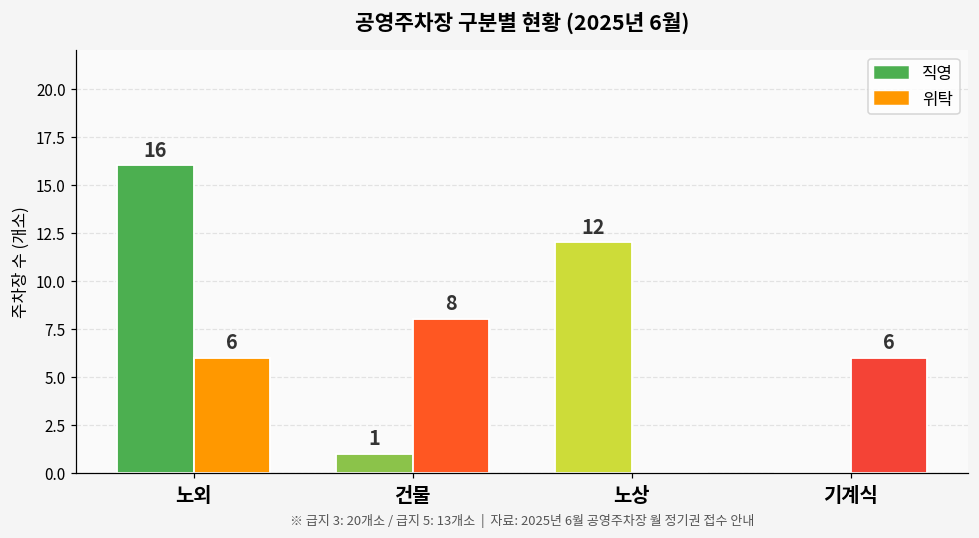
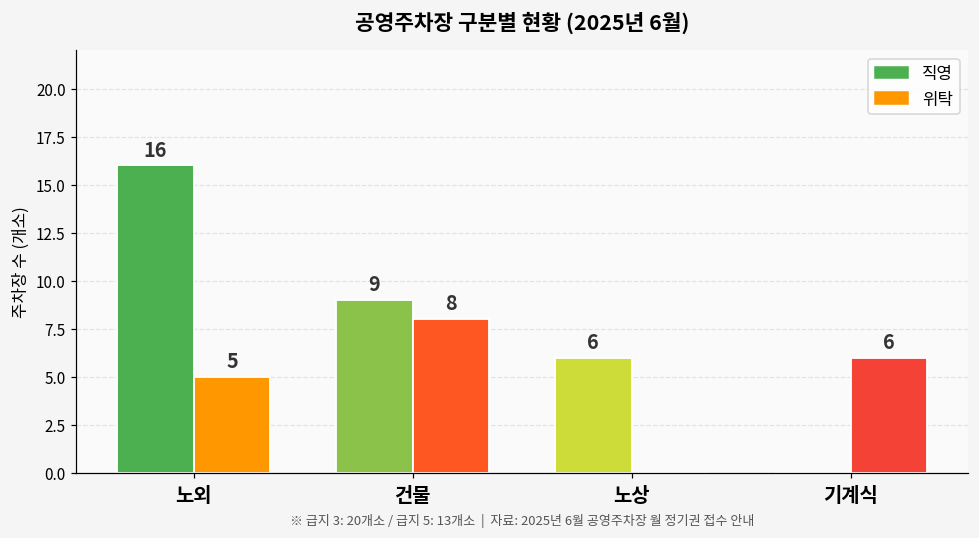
위탁, 노외: 6 -> 5
직영, 건물: 1 -> 9
직영, 노상: 12 -> 6
